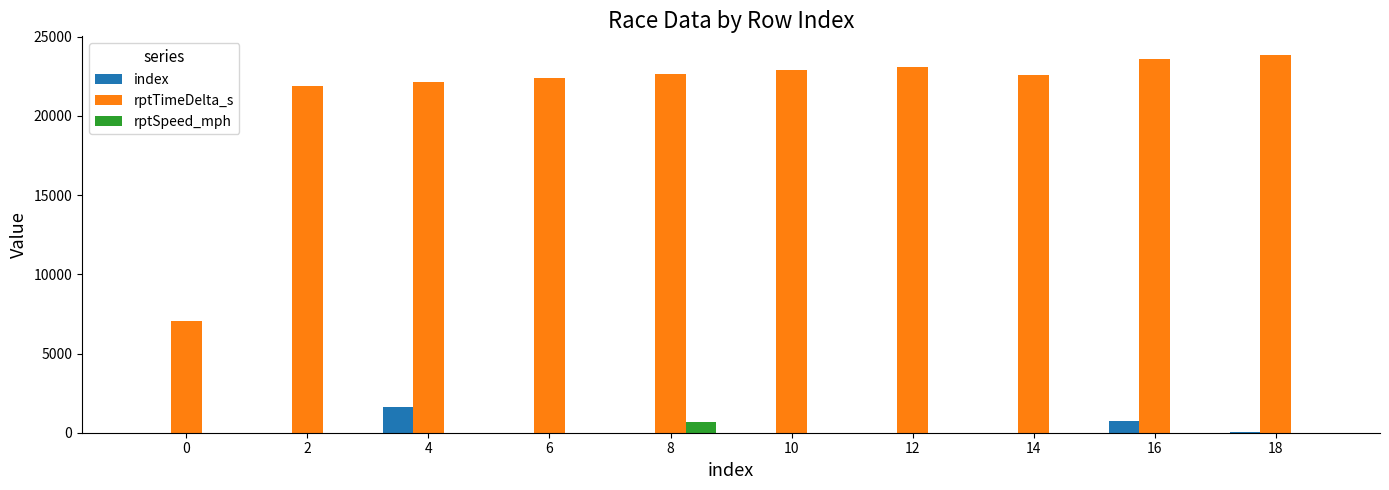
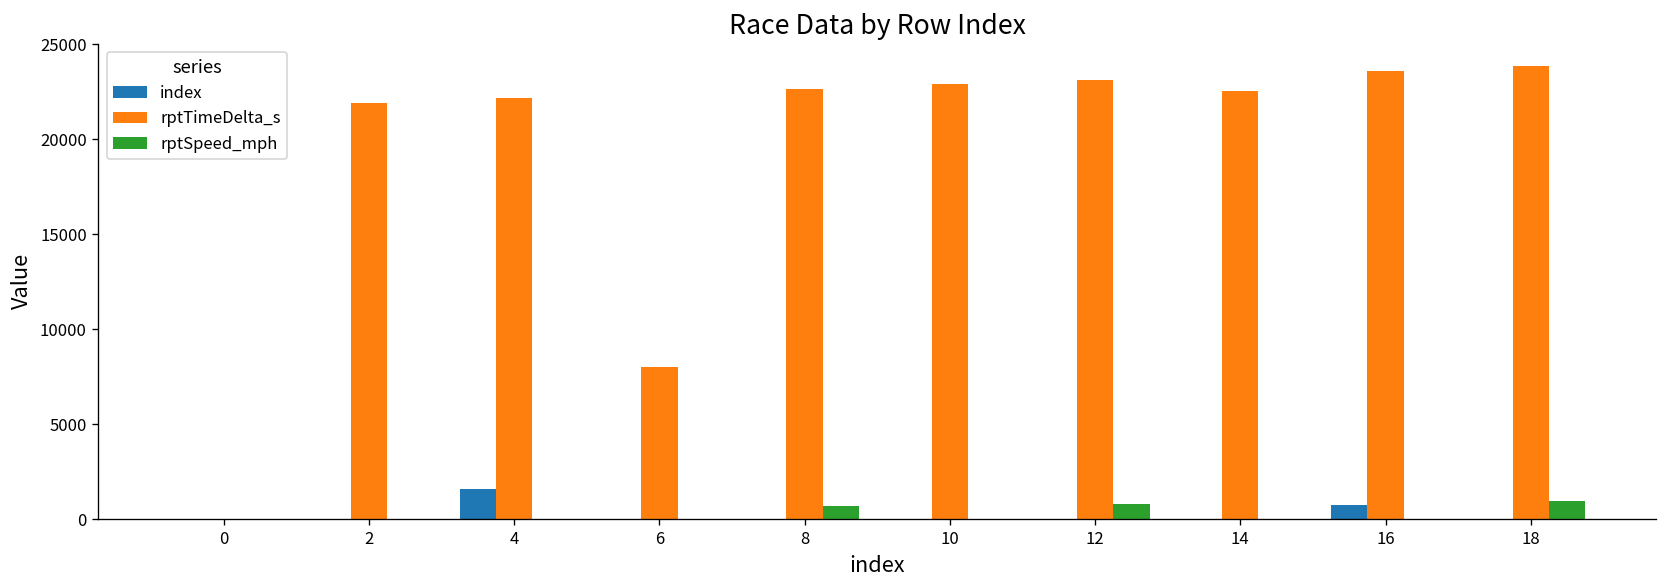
rptTimeDelta_s, 0: 7100 -> 0
rptTimeDelta_s, 6: 22400 -> 8000
rptSpeed_mph, 12: 0 -> 800
rptSpeed_mph, 18: 0 -> 1000
